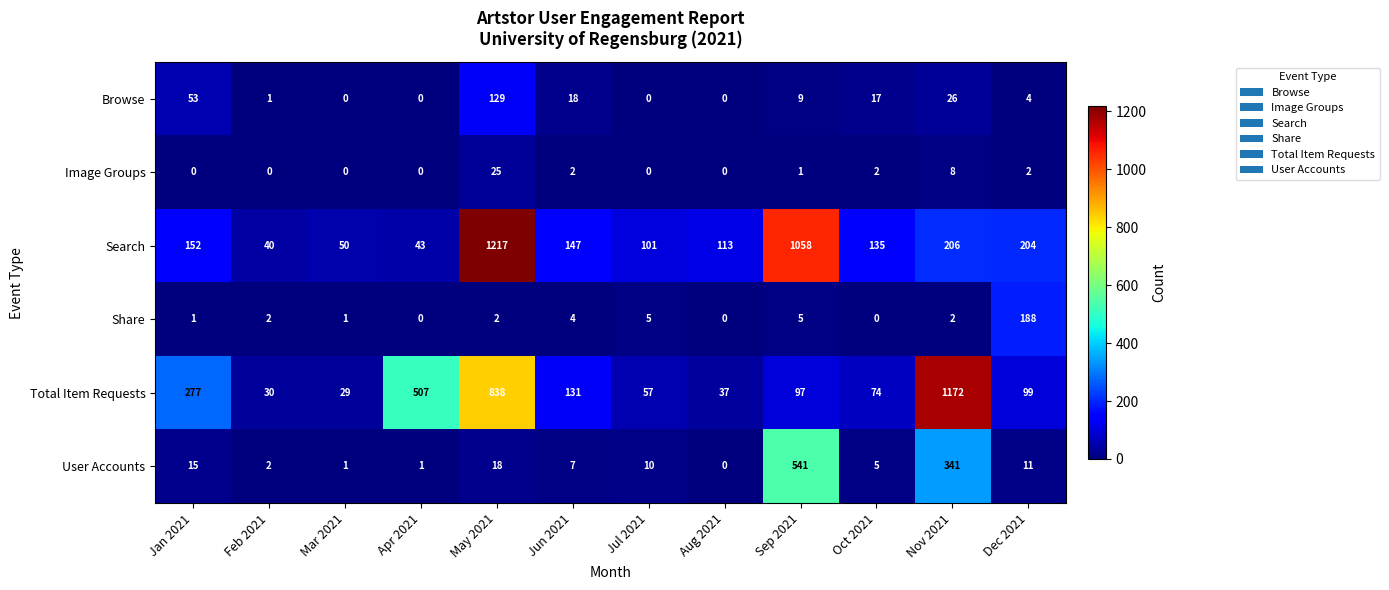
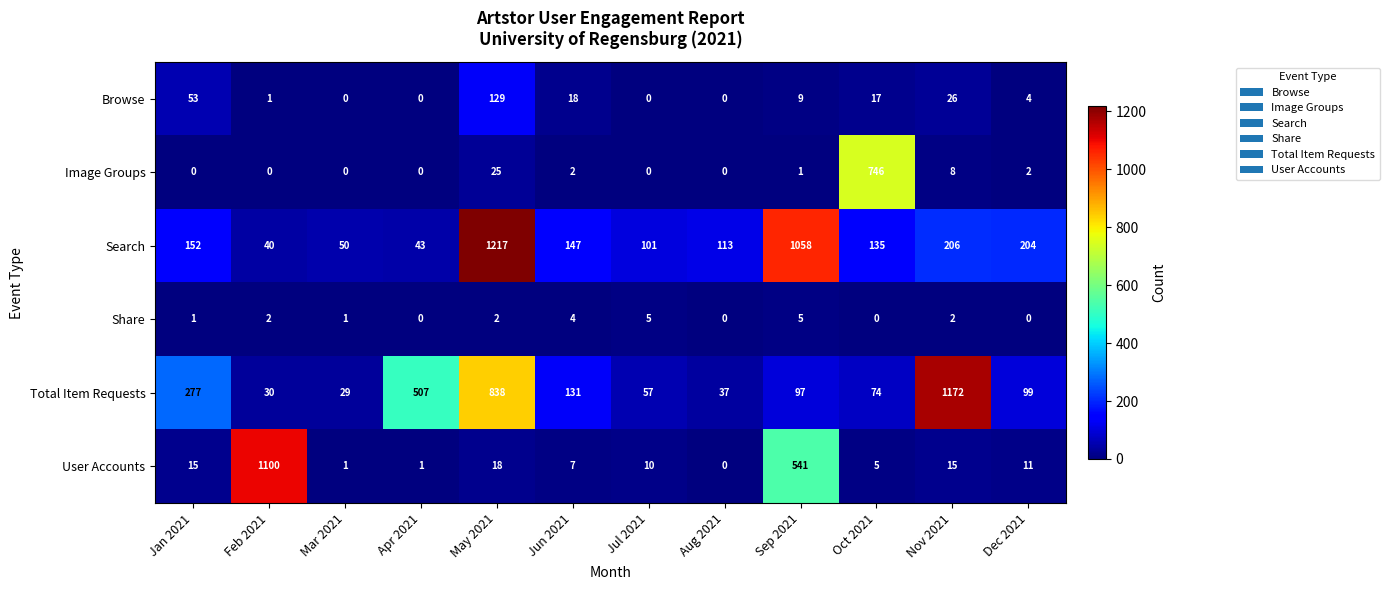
Image Groups, Oct 2021: 2 -> 746
Share, Dec 2021: 188 -> 0
User Accounts, Feb 2021: 2 -> 1100
User Accounts, Nov 2021: 341 -> 15
